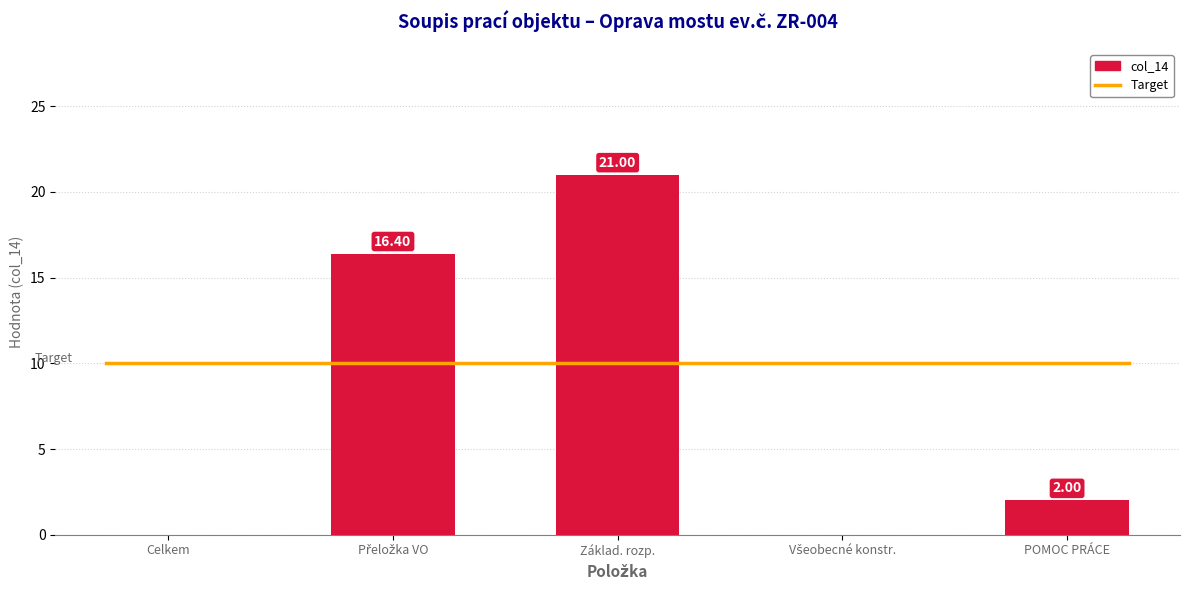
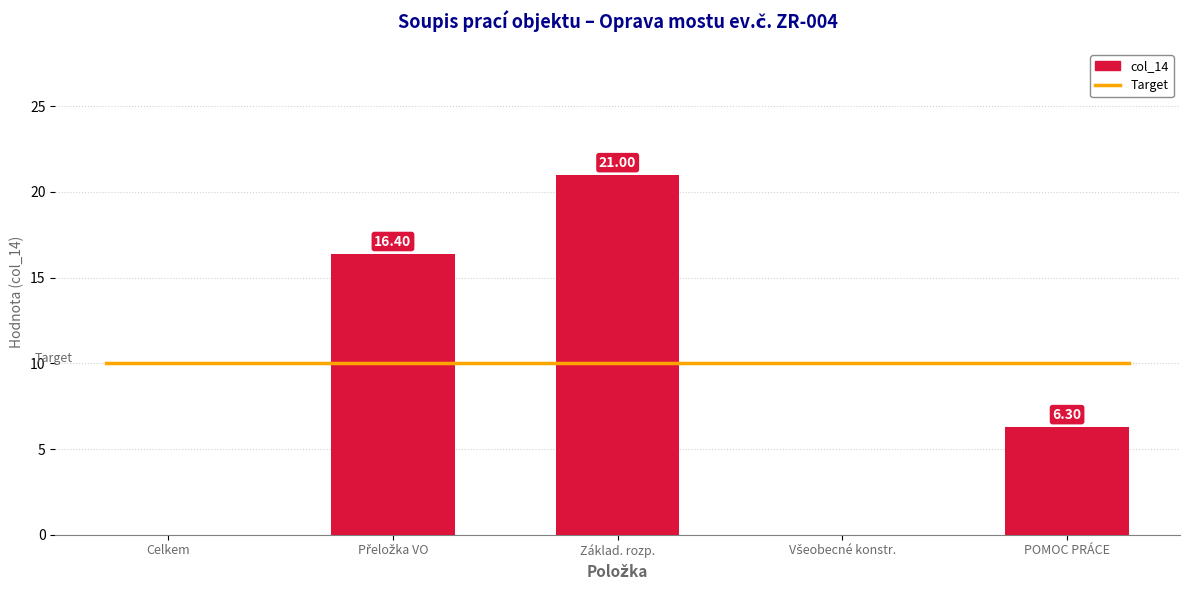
col_14, POMOC PRÁCE: 2.00 -> 6.30
